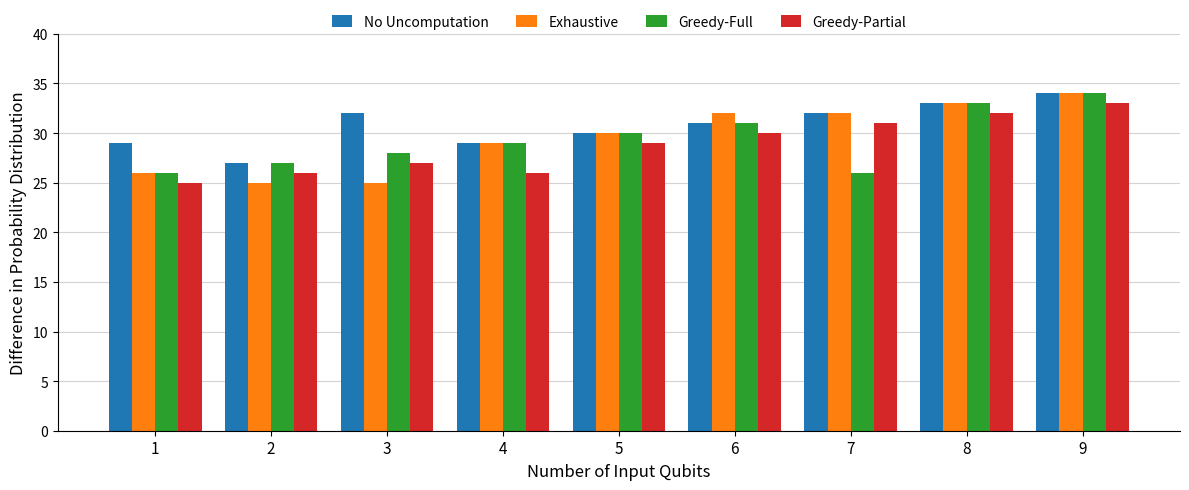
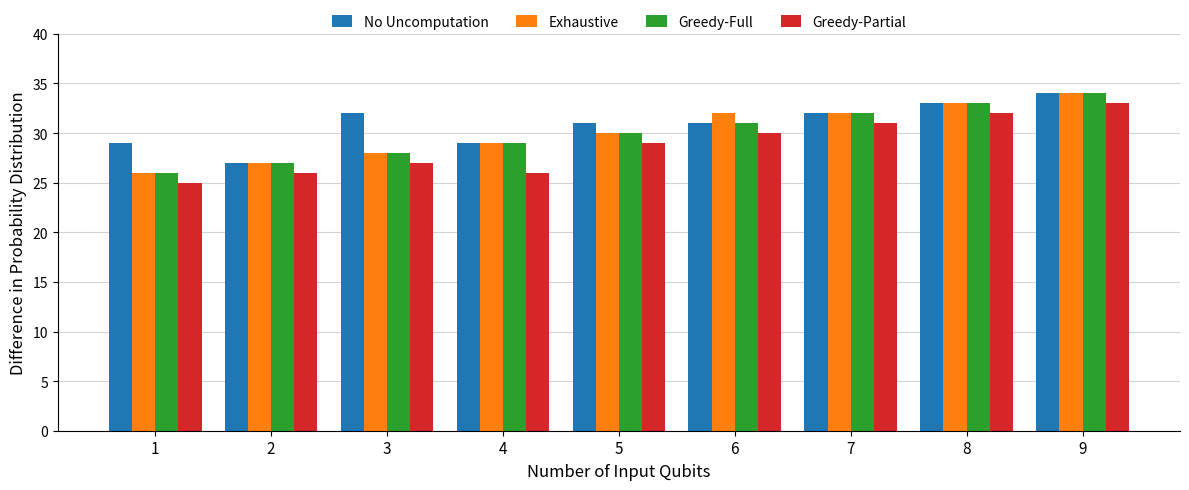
Exhaustive, 2: 25 -> 27
Exhaustive, 3: 25 -> 28
No Uncomputation, 5: 30 -> 31
Greedy-Full, 7: 26 -> 32
